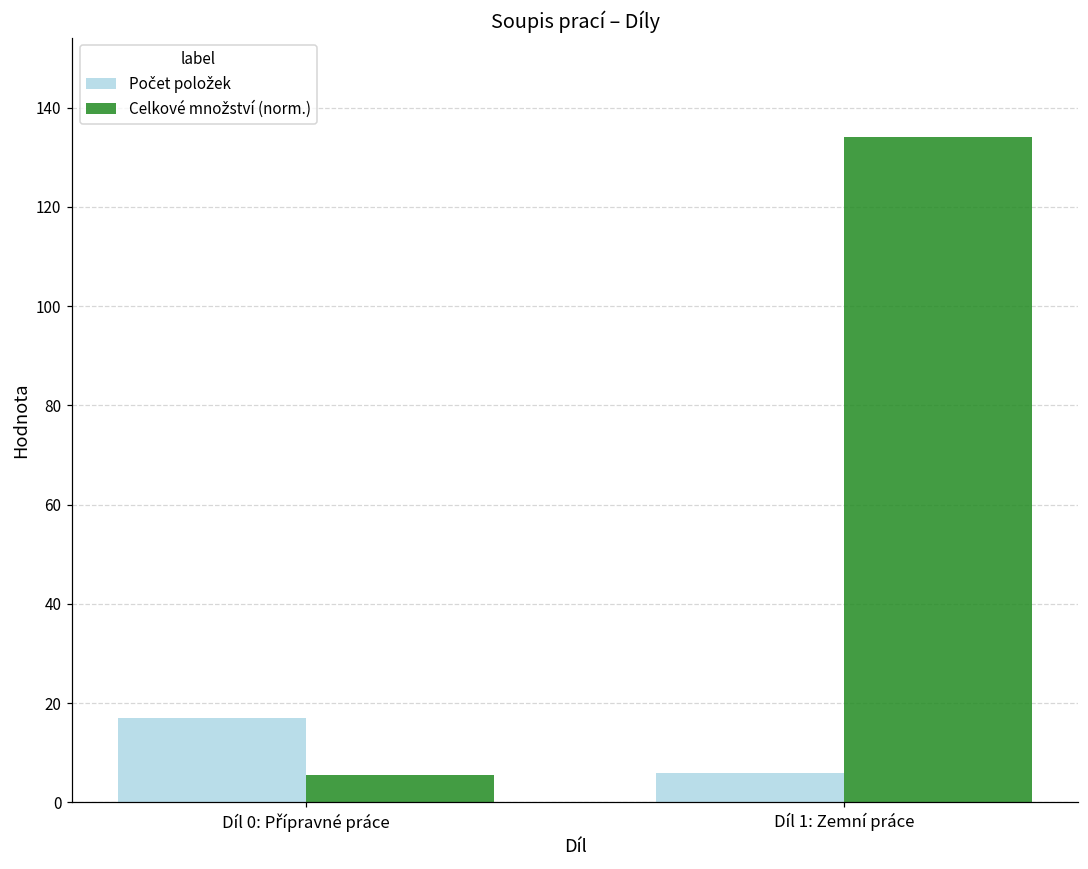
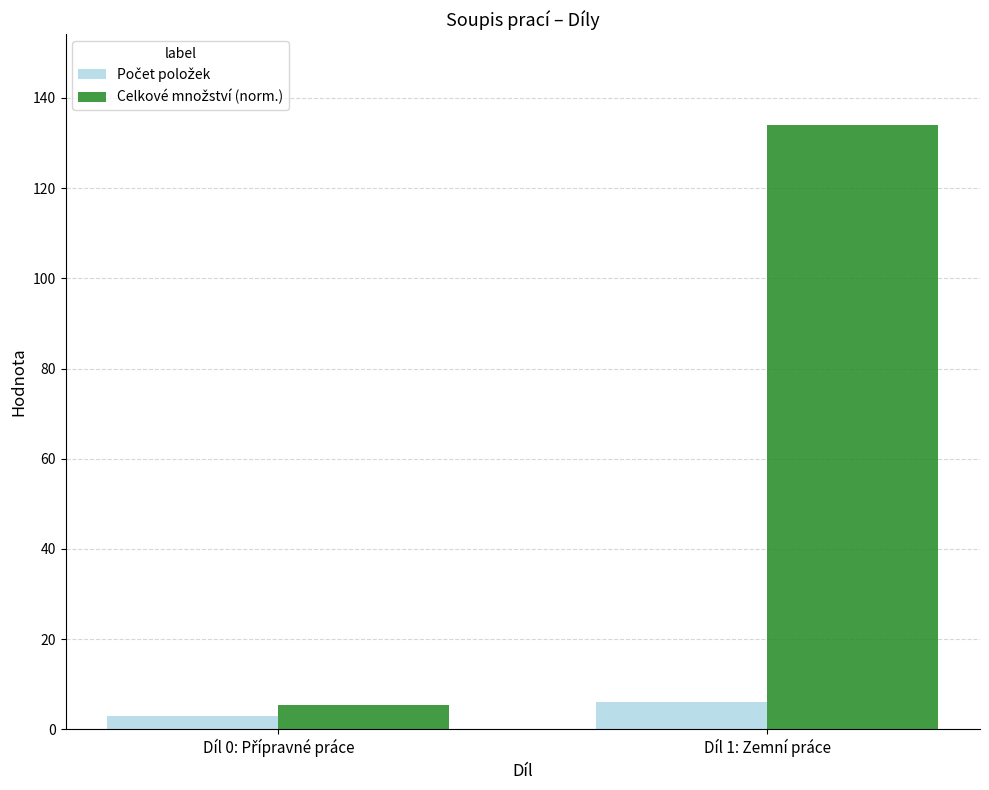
Počet položek, Díl 0: Přípravné práce: 17 -> 3
